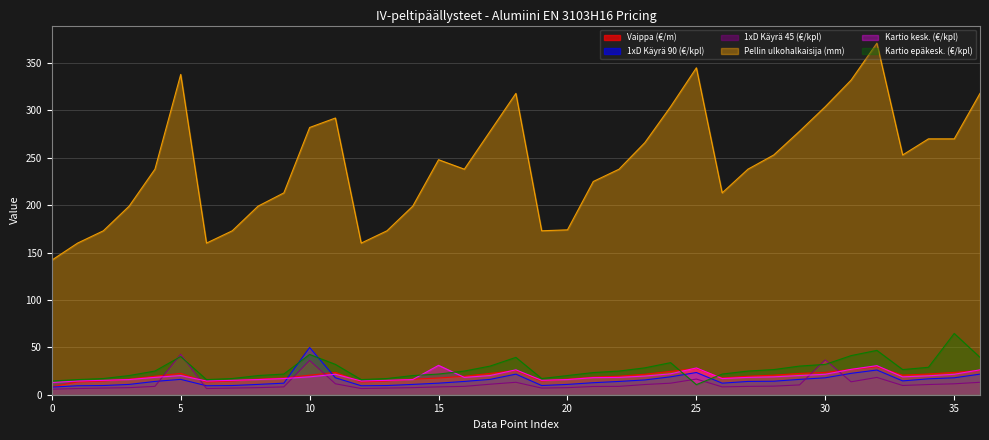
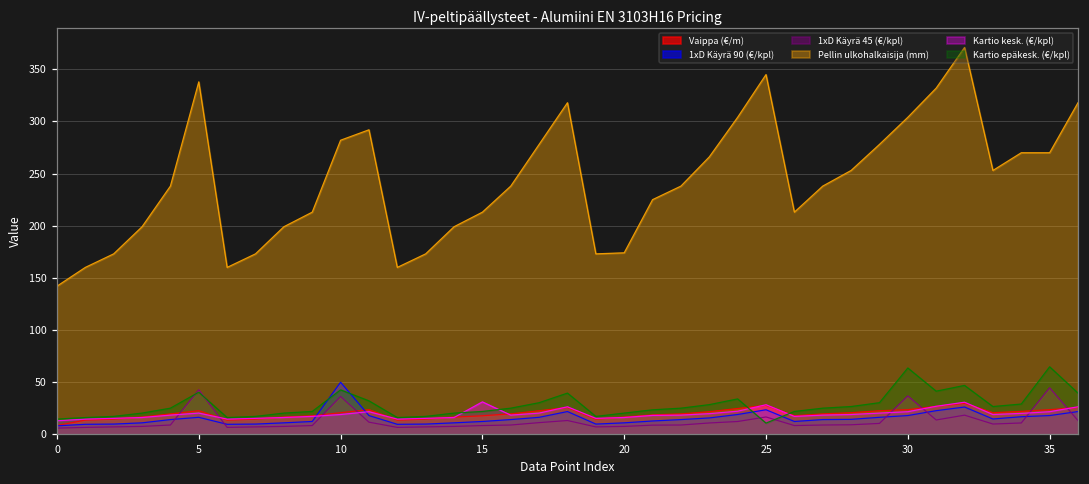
Pellin ulkohalkaisija (mm), 15: 250 -> 210
Kartio epäkesk. (€/kpl), 30: 30 -> 60
1xD Käyrä 45 (€/kpl), 35: 10 -> 40
